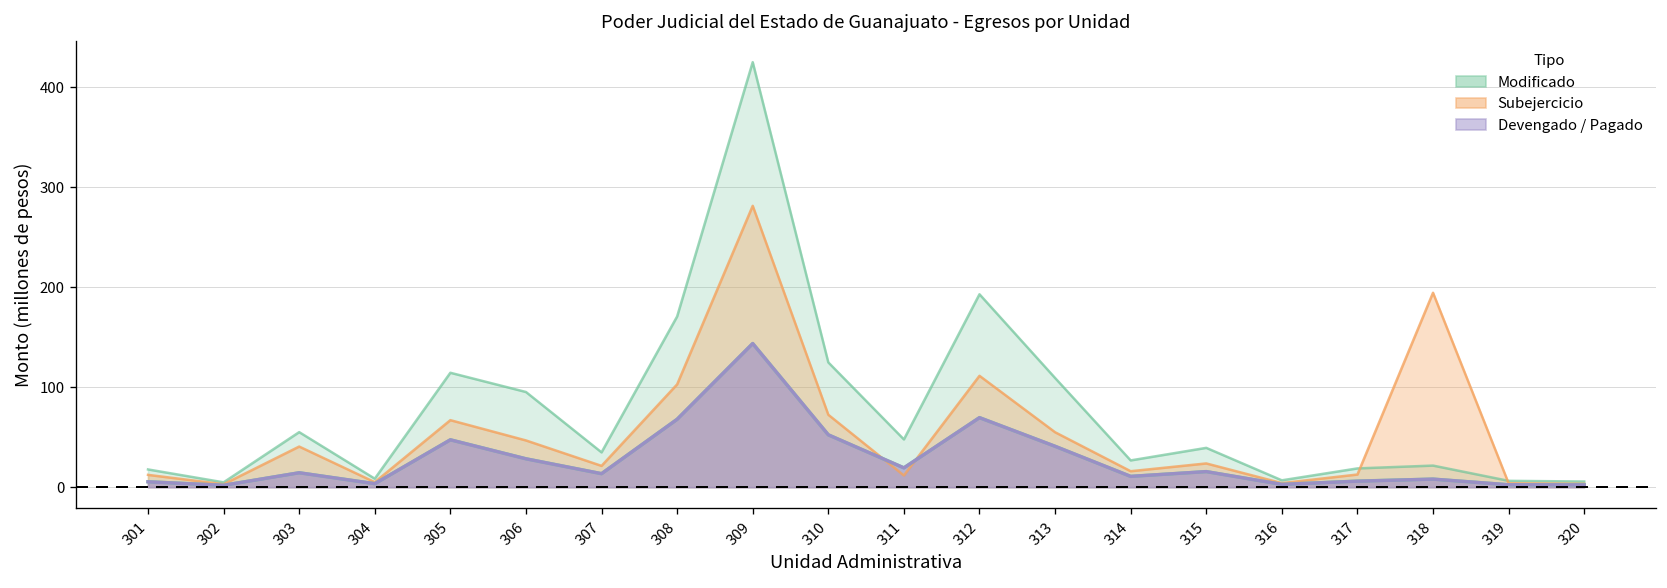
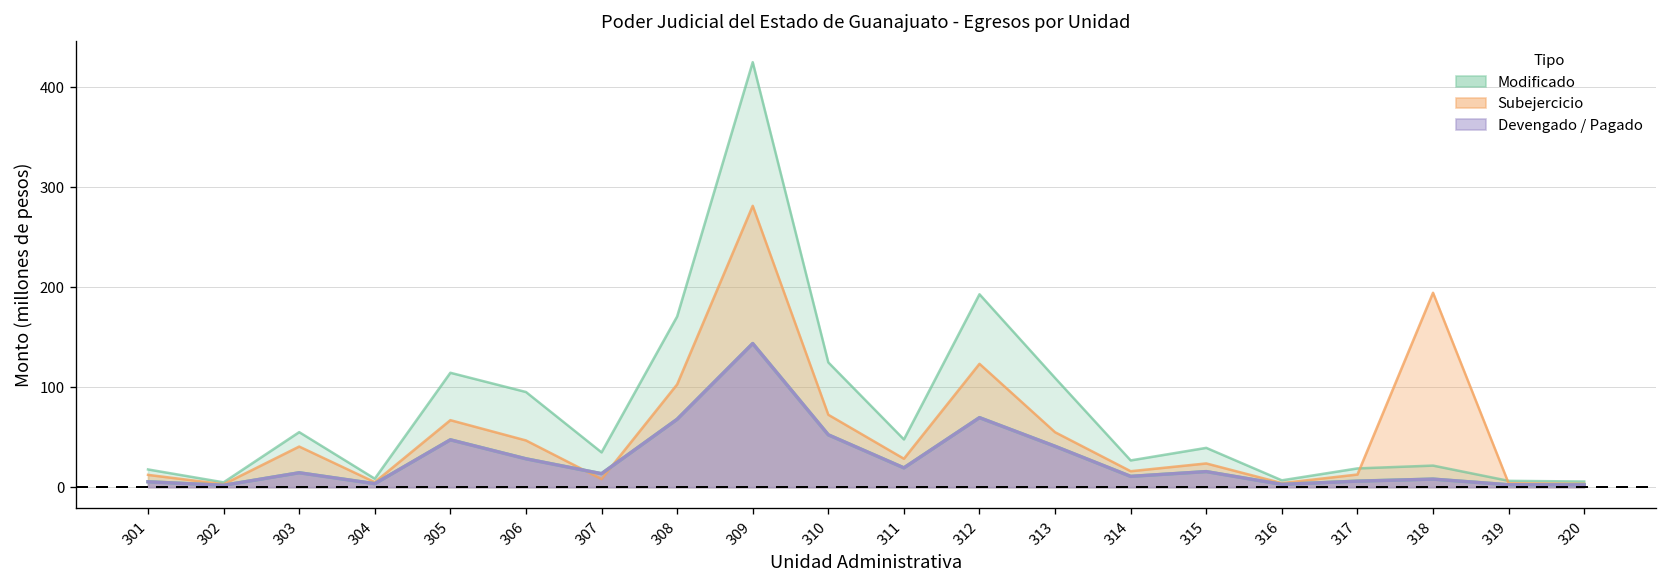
Subejercicio, 307: 20 -> 10
Subejercicio, 311: 10 -> 30
Subejercicio, 312: 110 -> 120
